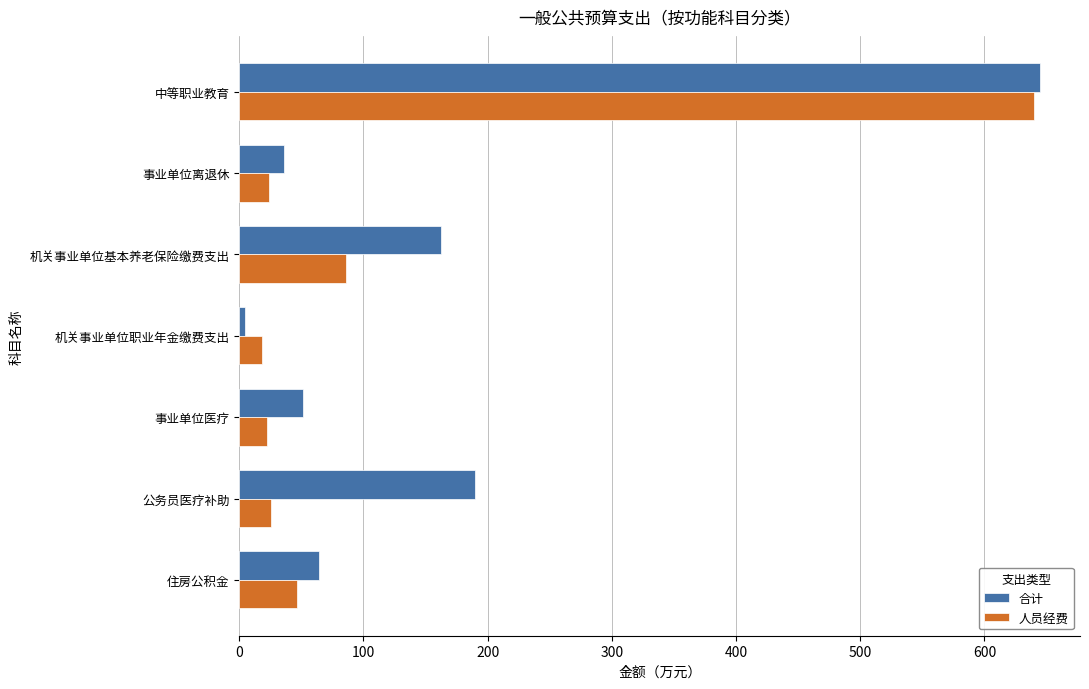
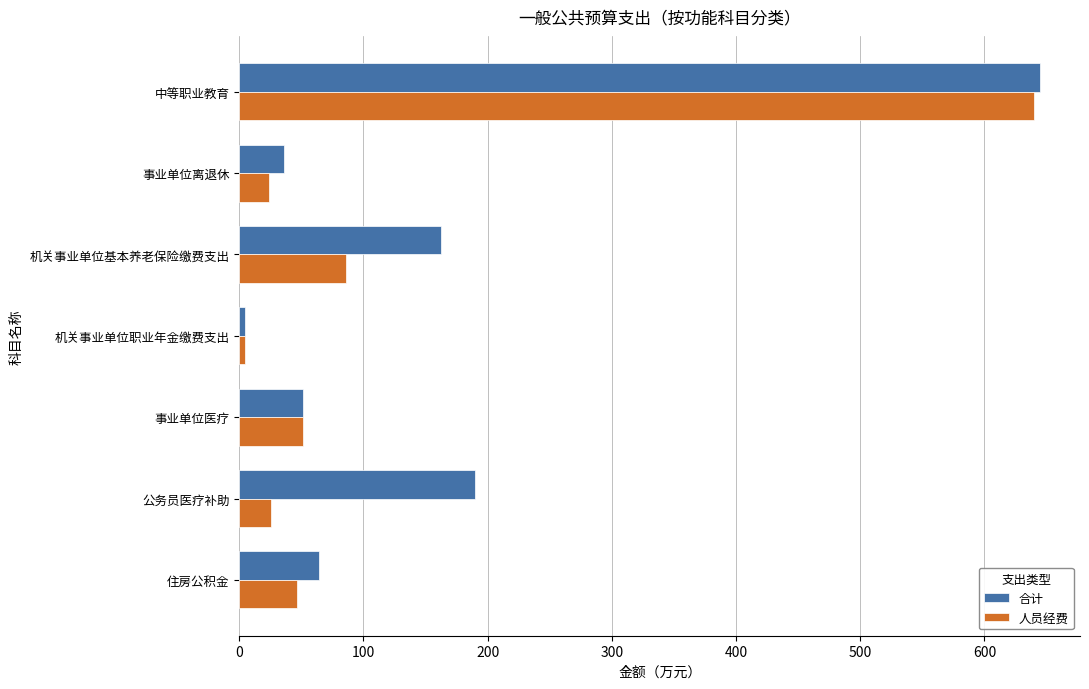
人员经费, 机关事业单位职业年金缴费支出: 18 -> 5
人员经费, 事业单位医疗: 22 -> 51
